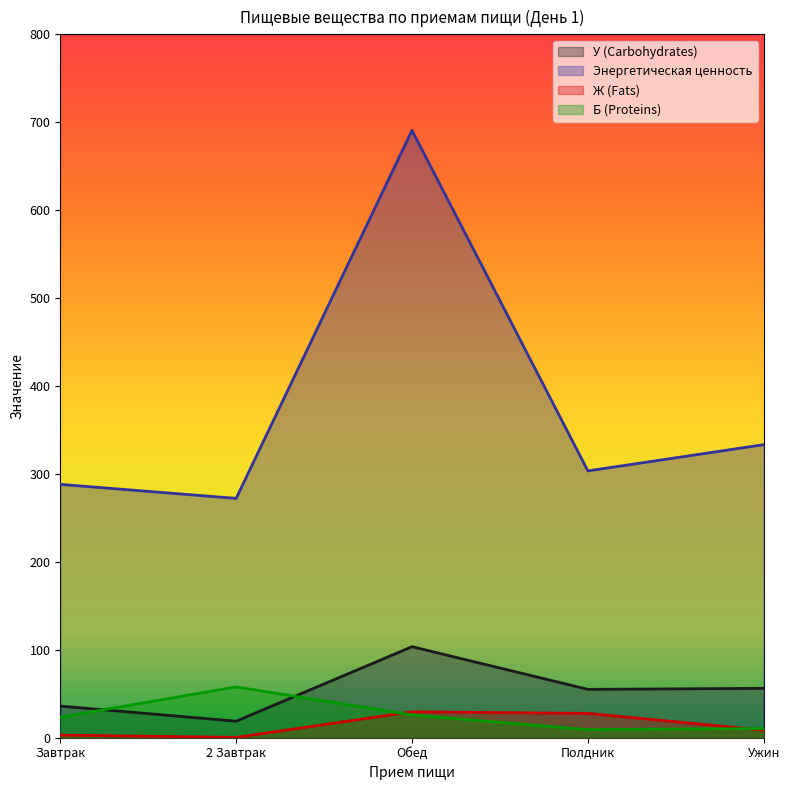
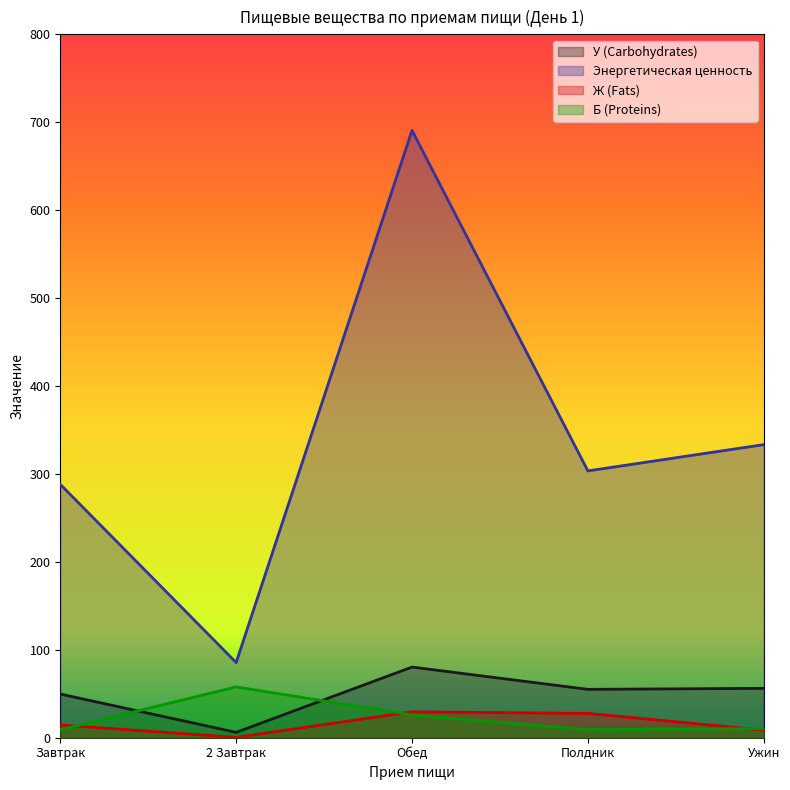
У (Carbohydrates), Завтрак: 40 -> 50
Ж (Fats), Завтрак: 0 -> 10
Б (Proteins), Завтрак: 20 -> 10
У (Carbohydrates), 2 Завтрак: 20 -> 10
Энергетическая ценность, 2 Завтрак: 270 -> 90
У (Carbohydrates), Обед: 100 -> 80
